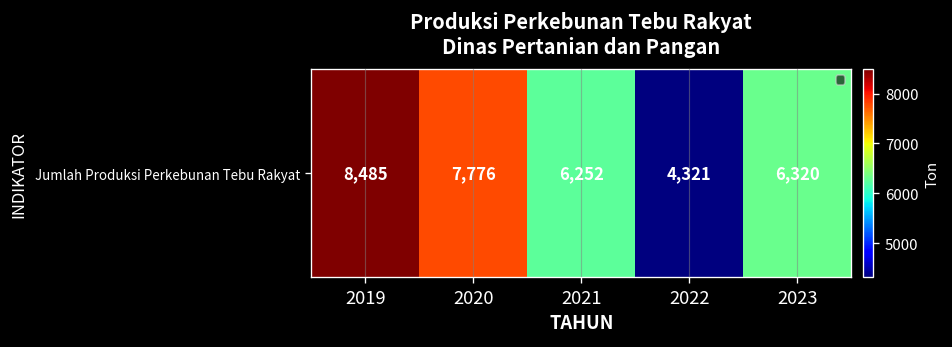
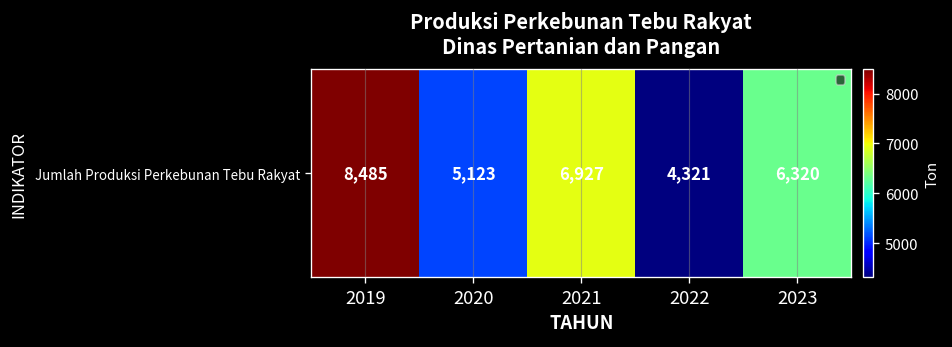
Jumlah Produksi Perkebunan Tebu Rakyat, 2020: 7,776 -> 5,123
Jumlah Produksi Perkebunan Tebu Rakyat, 2021: 6,252 -> 6,927
